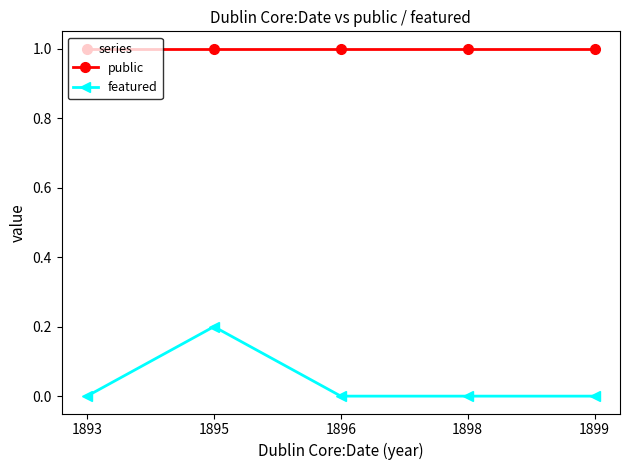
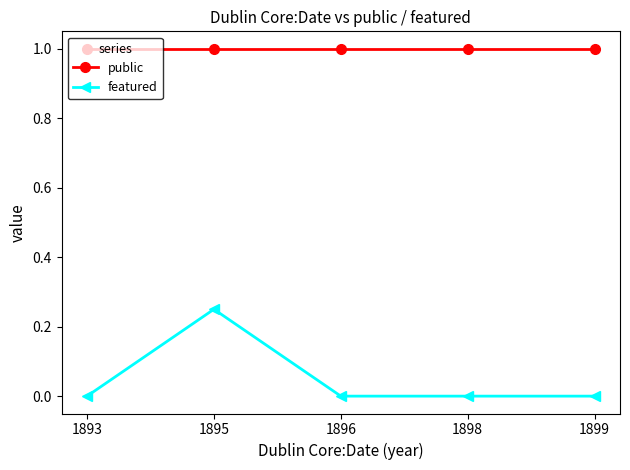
featured, 1895: 0.20 -> 0.25
